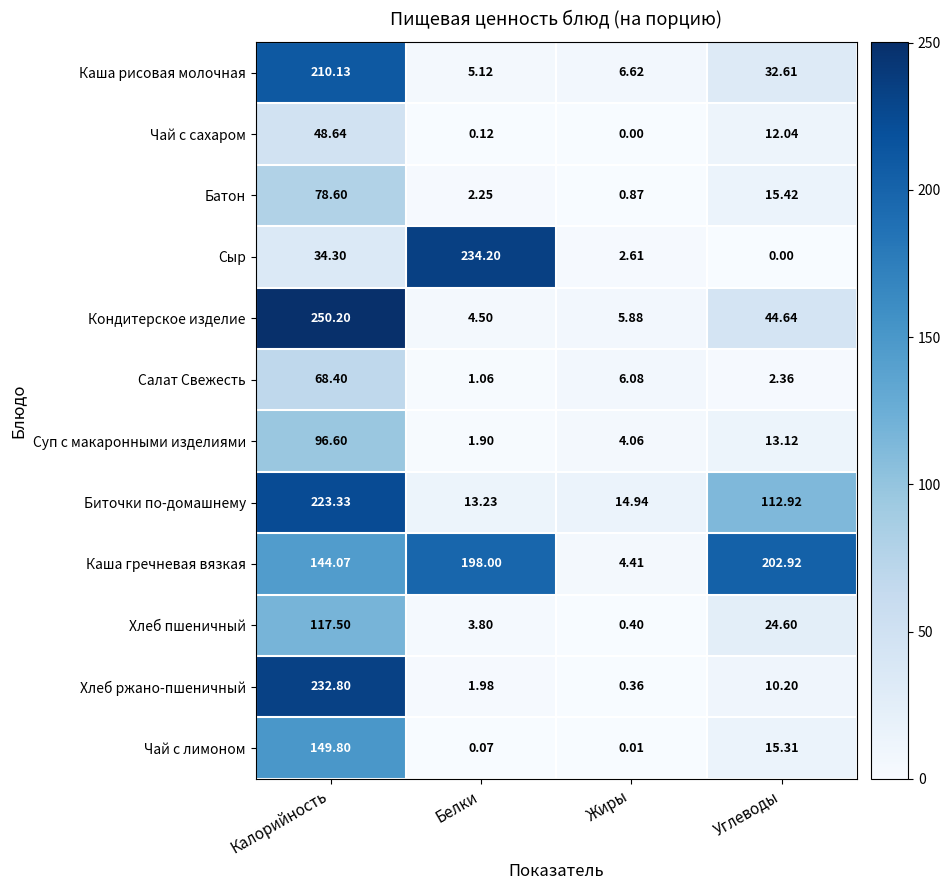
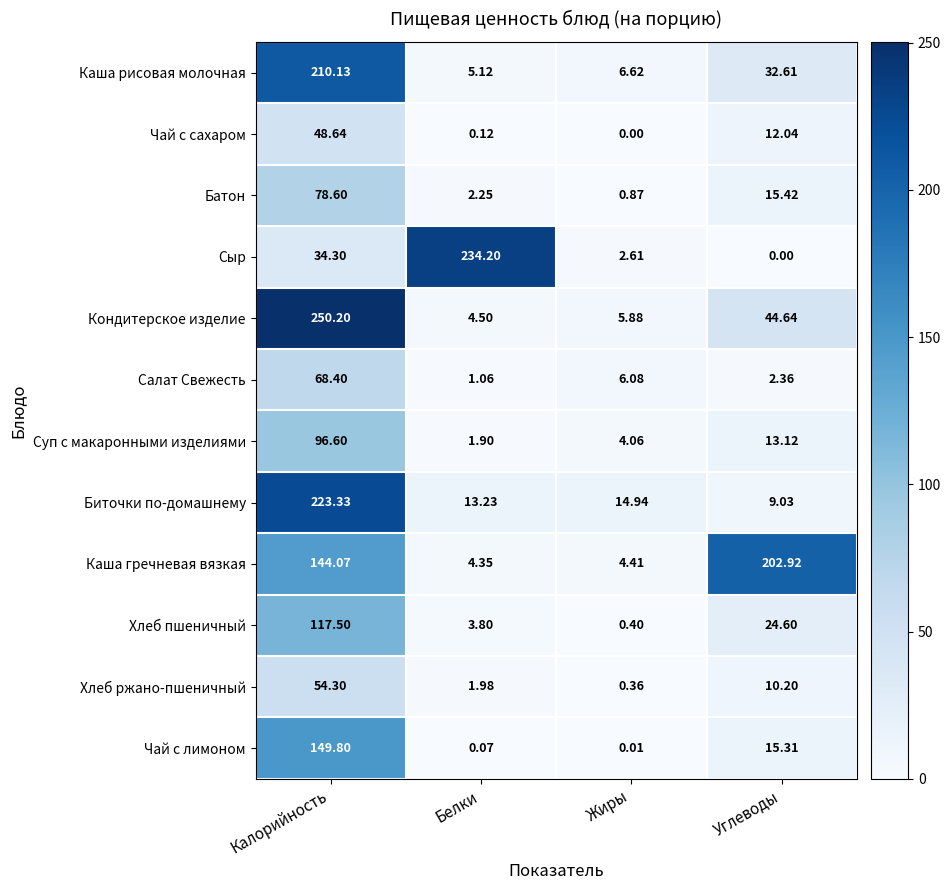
Биточки по-домашнему, Углеводы: 112.92 -> 9.03
Каша гречневая вязкая, Белки: 198.00 -> 4.35
Хлеб ржано-пшеничный, Калорийность: 232.80 -> 54.30
